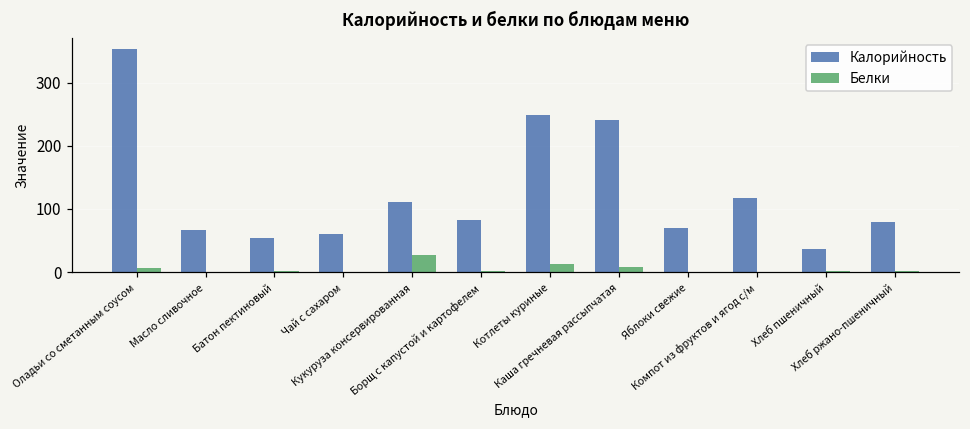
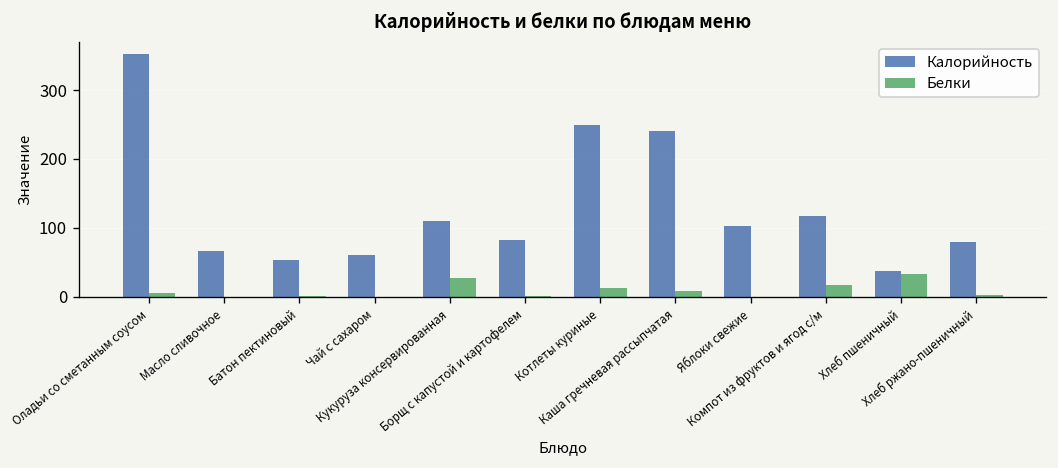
Калорийность, Яблоки свежие: 70 -> 100
Белки, Компот из фруктов и ягод с/м: 0 -> 20
Белки, Хлеб пшеничный: 0 -> 30
